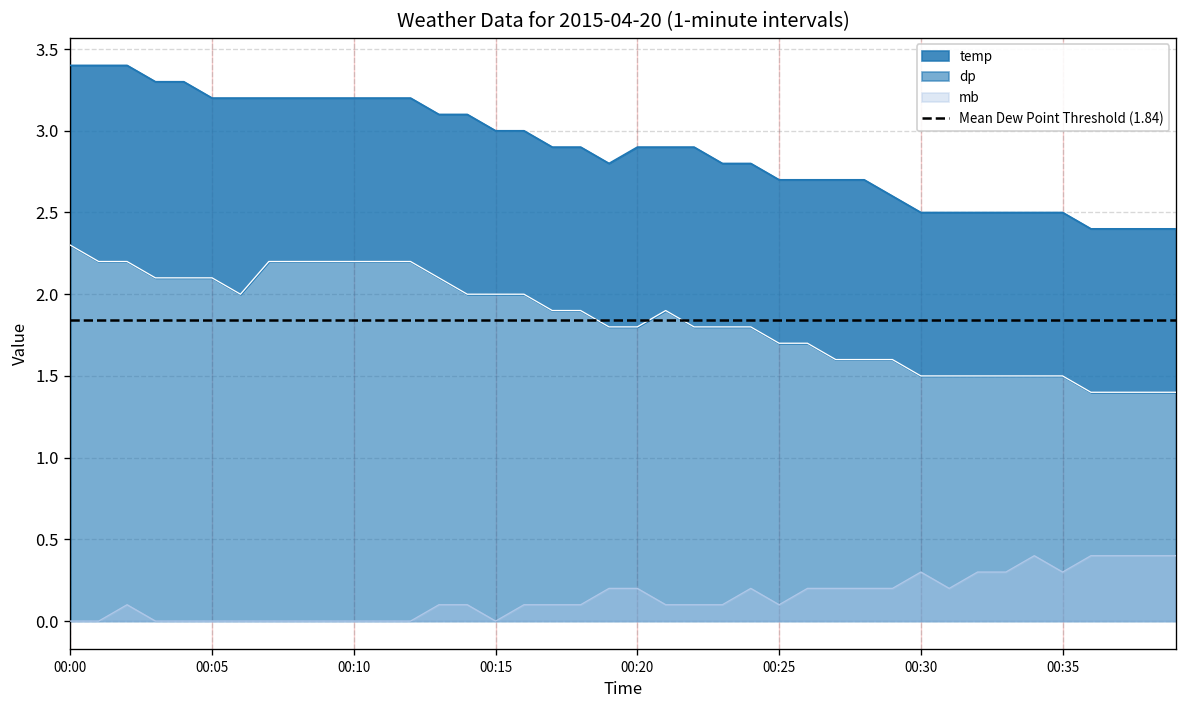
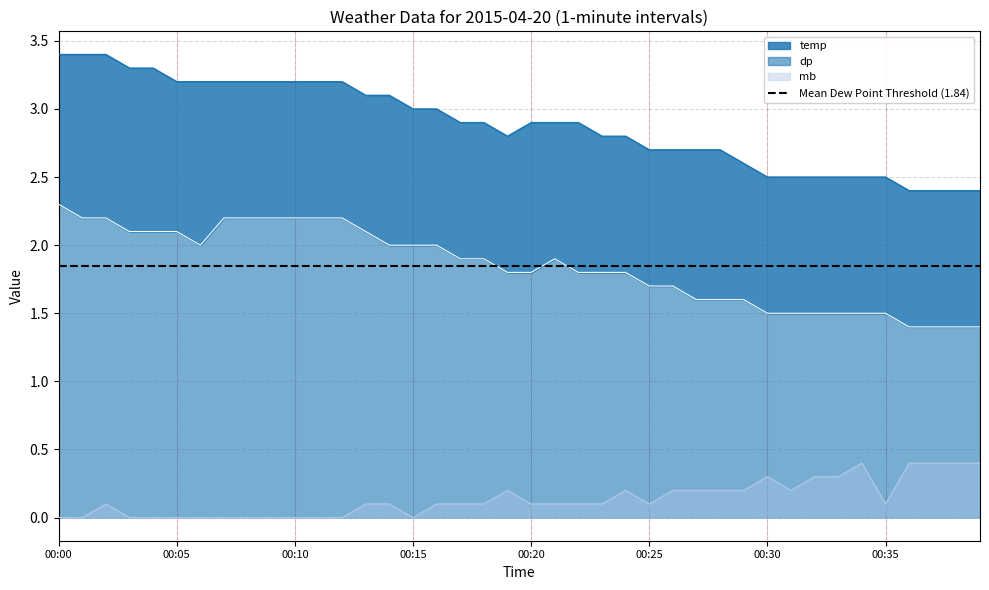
mb, 00:20: 0.20 -> 0.10
mb, 00:35: 0.30 -> 0.10
